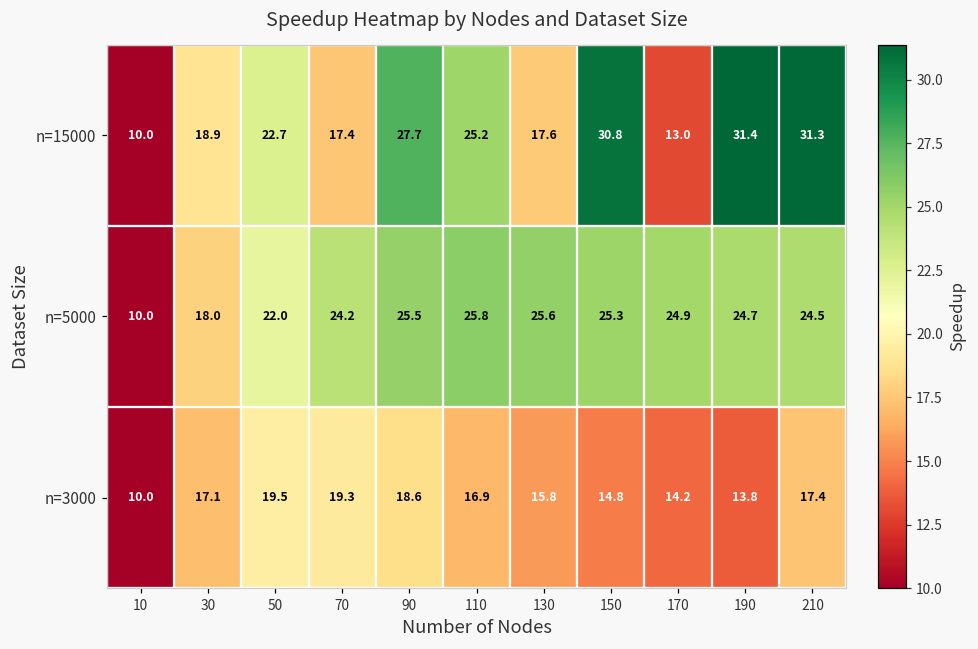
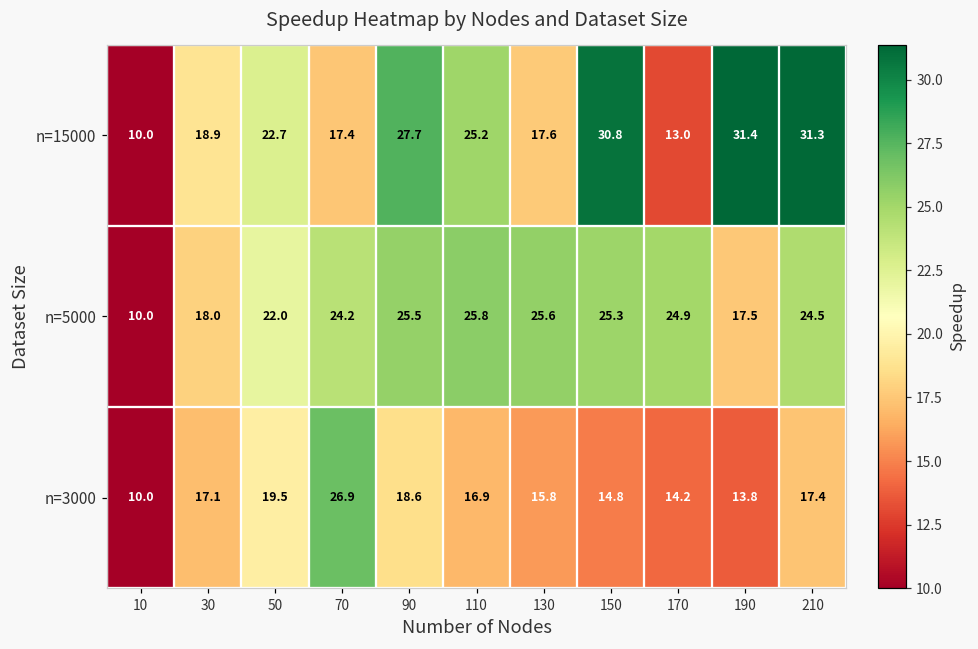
n=5000, 190: 24.7 -> 17.5
n=3000, 70: 19.3 -> 26.9
